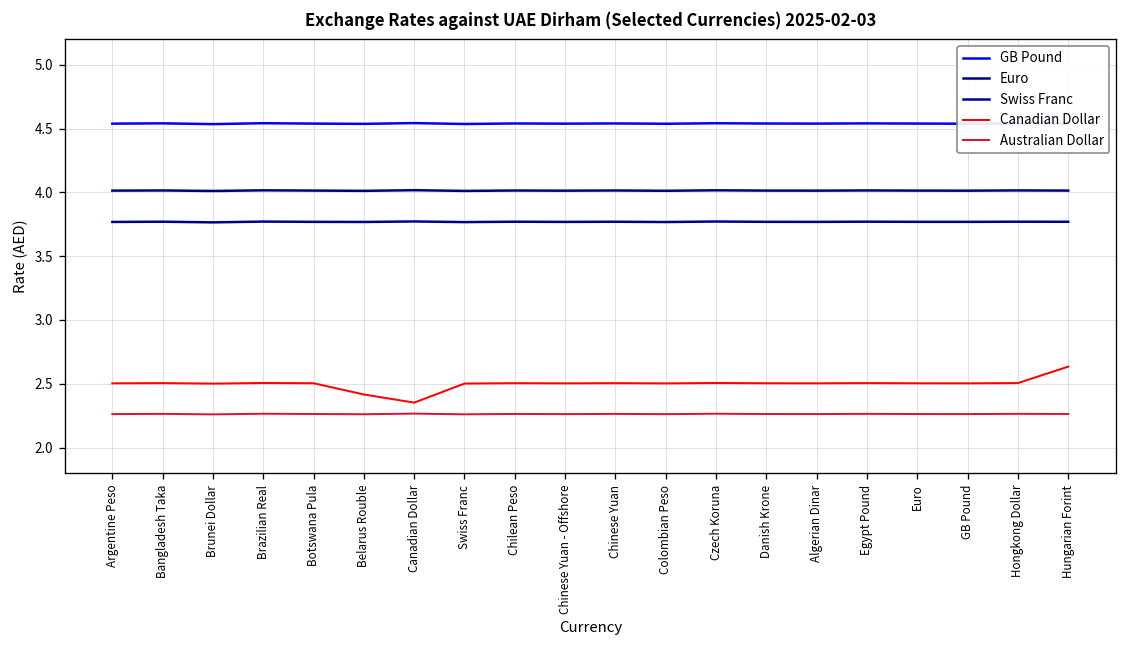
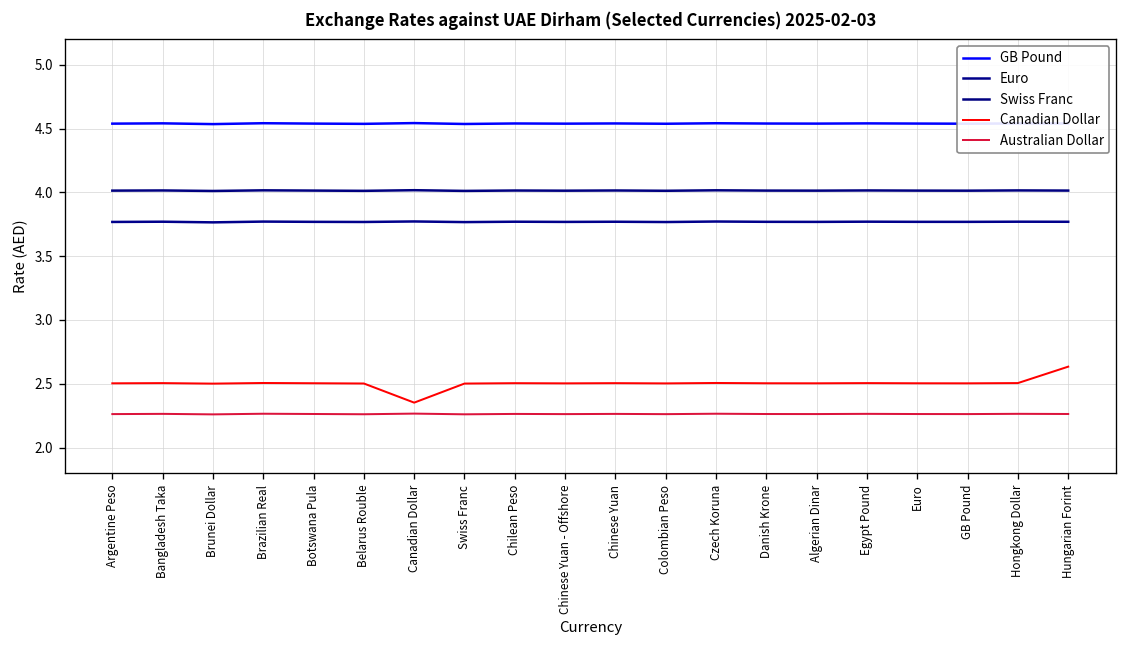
Canadian Dollar, Belarus Rouble: 2.42 -> 2.50
